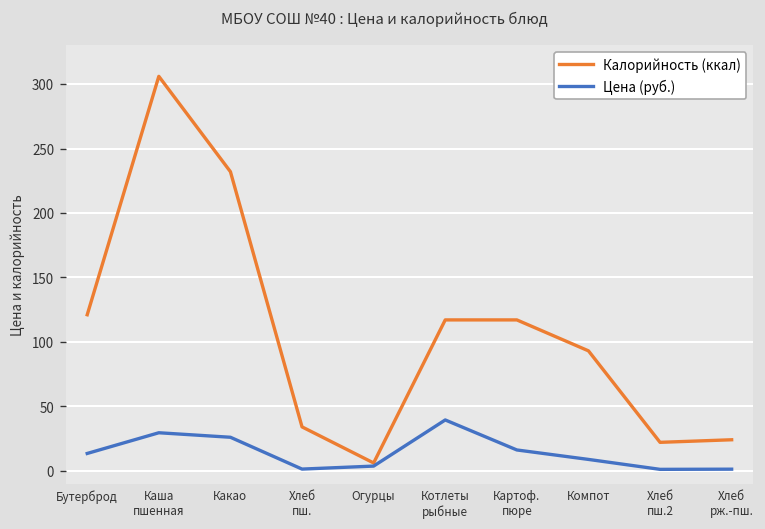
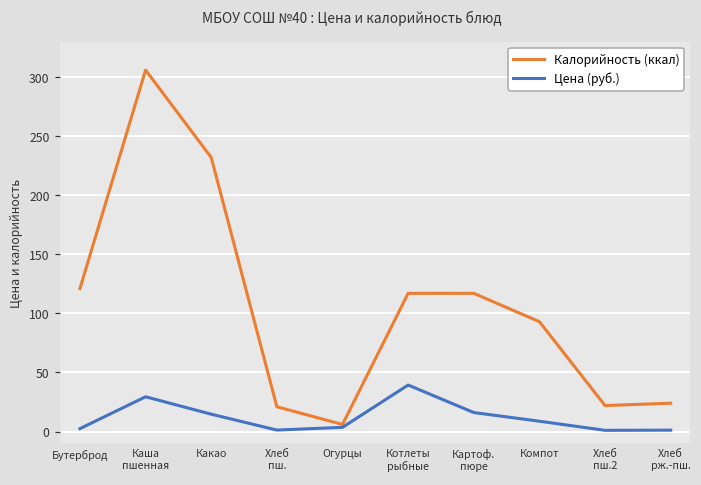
Цена (руб.), Бутерброд: 13 -> 2
Цена (руб.), Какао: 26 -> 15
Калорийность (ккал), Хлеб пш.: 34 -> 21
